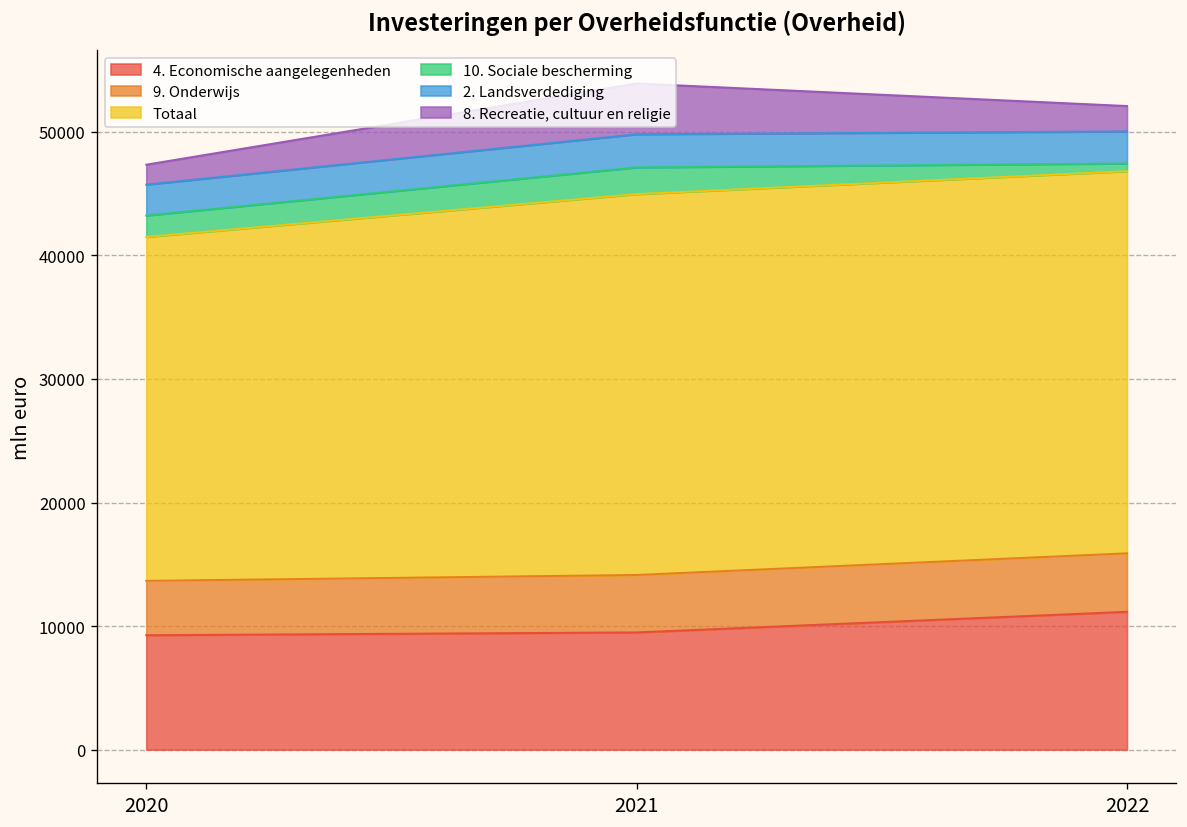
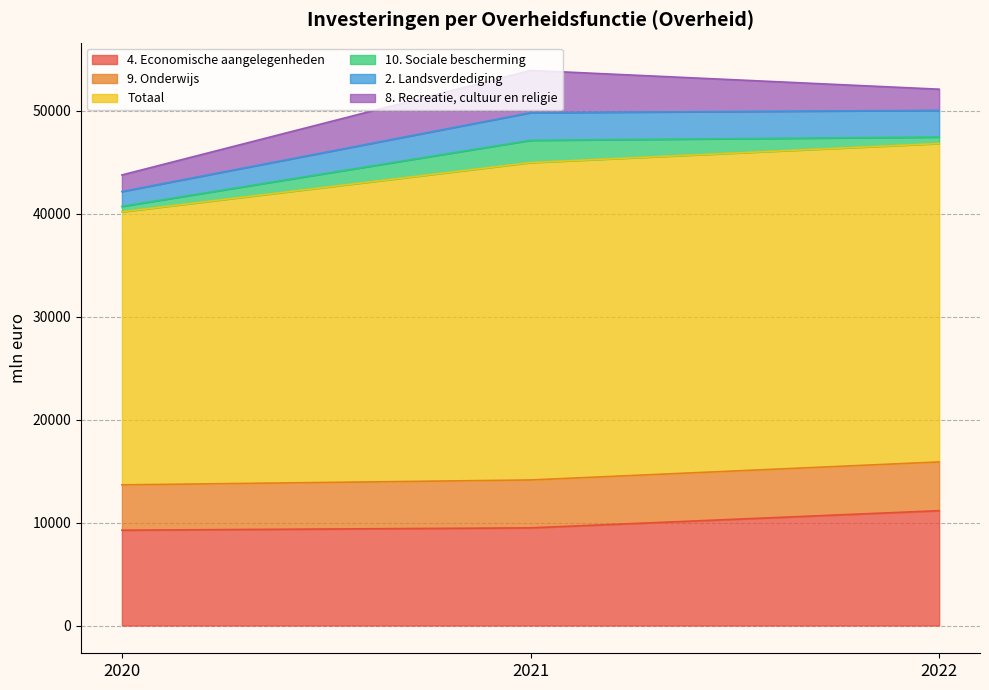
Totaal, 2020: 27800 -> 26500
10. Sociale bescherming, 2020: 1700 -> 500
2. Landsverdediging, 2020: 2500 -> 1400
